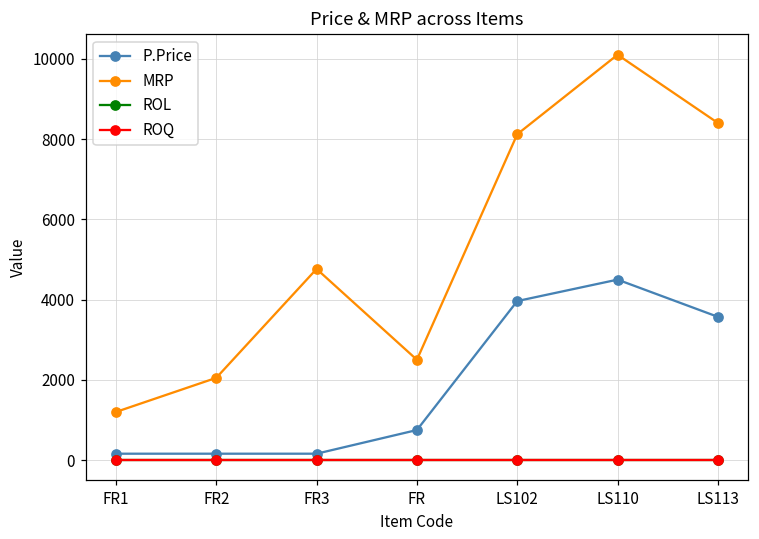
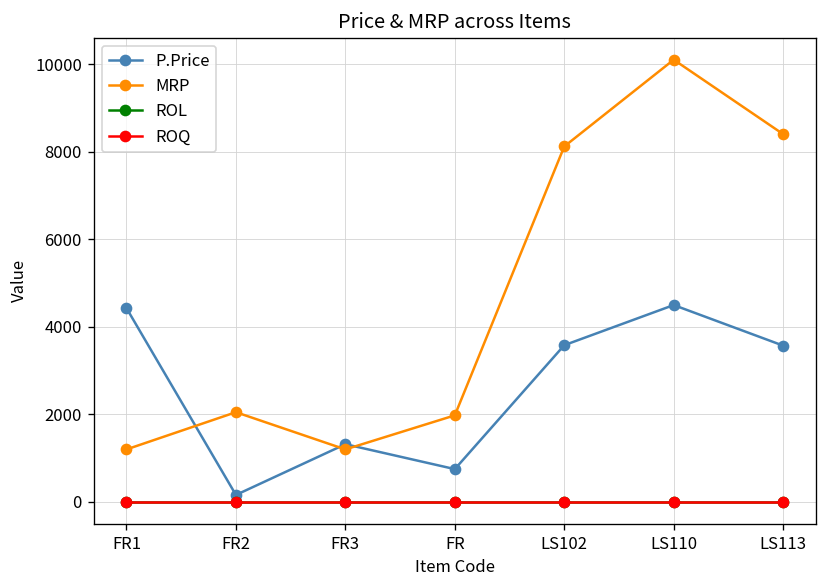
P.Price, FR1: 200 -> 4400
P.Price, FR3: 200 -> 1300
MRP, FR3: 4800 -> 1200
MRP, FR: 2500 -> 2000
P.Price, LS102: 4000 -> 3600
